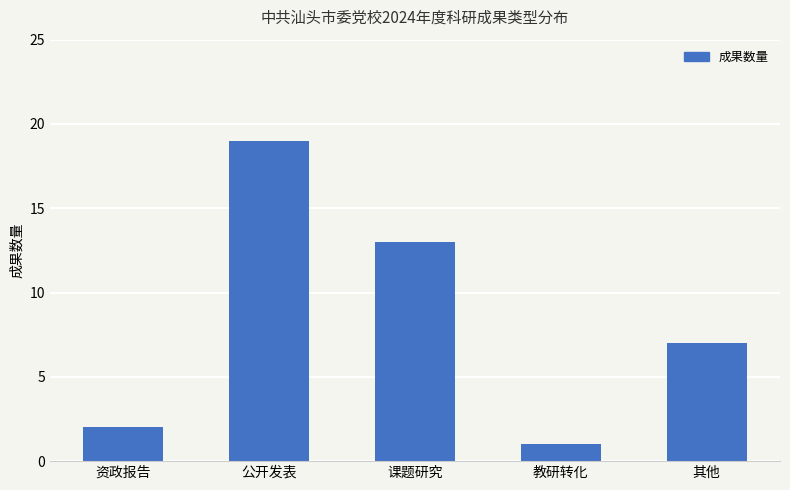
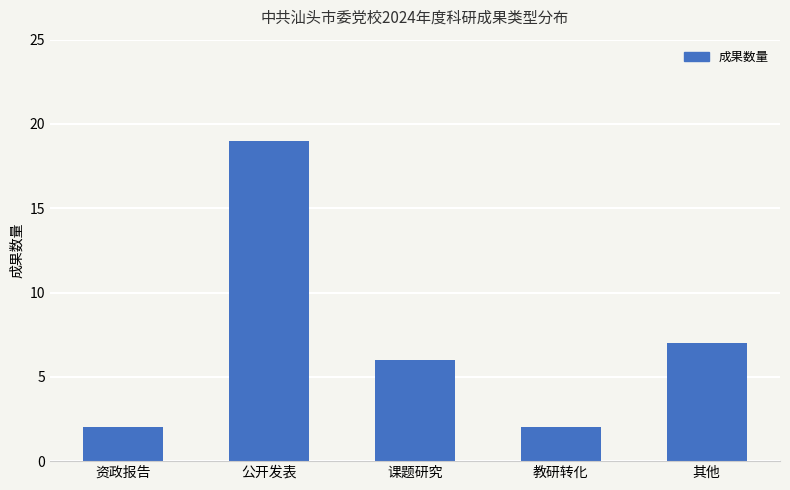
课题研究: 13 -> 6
教研转化: 1 -> 2
